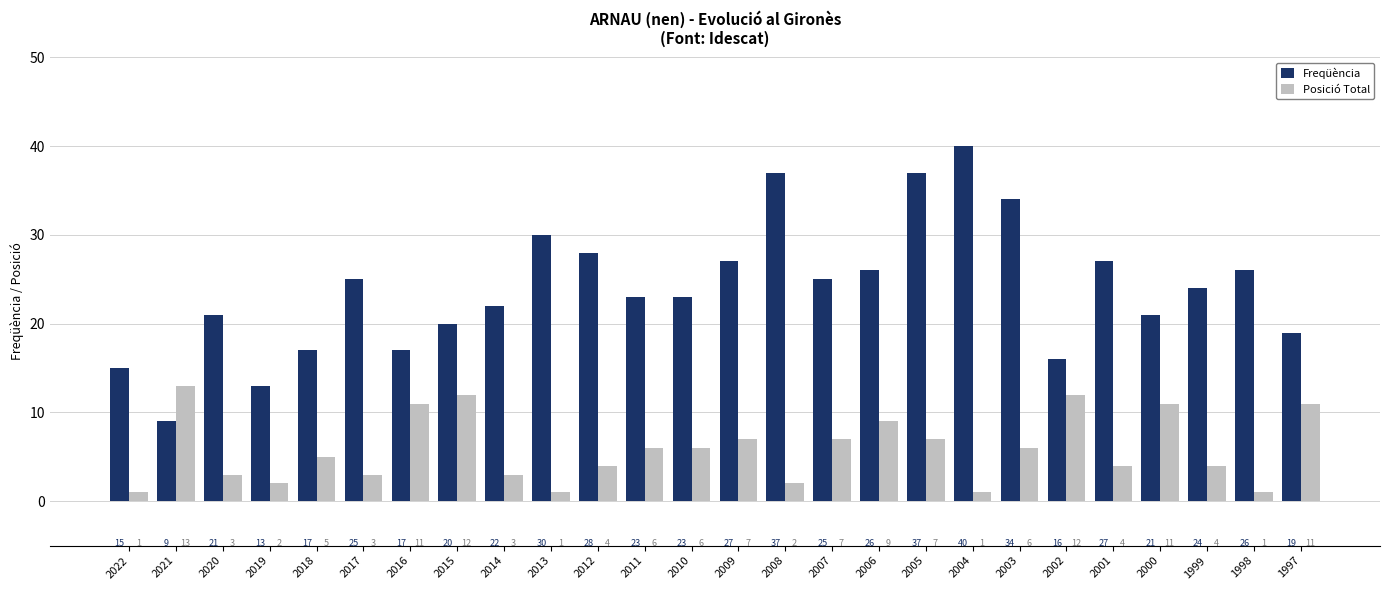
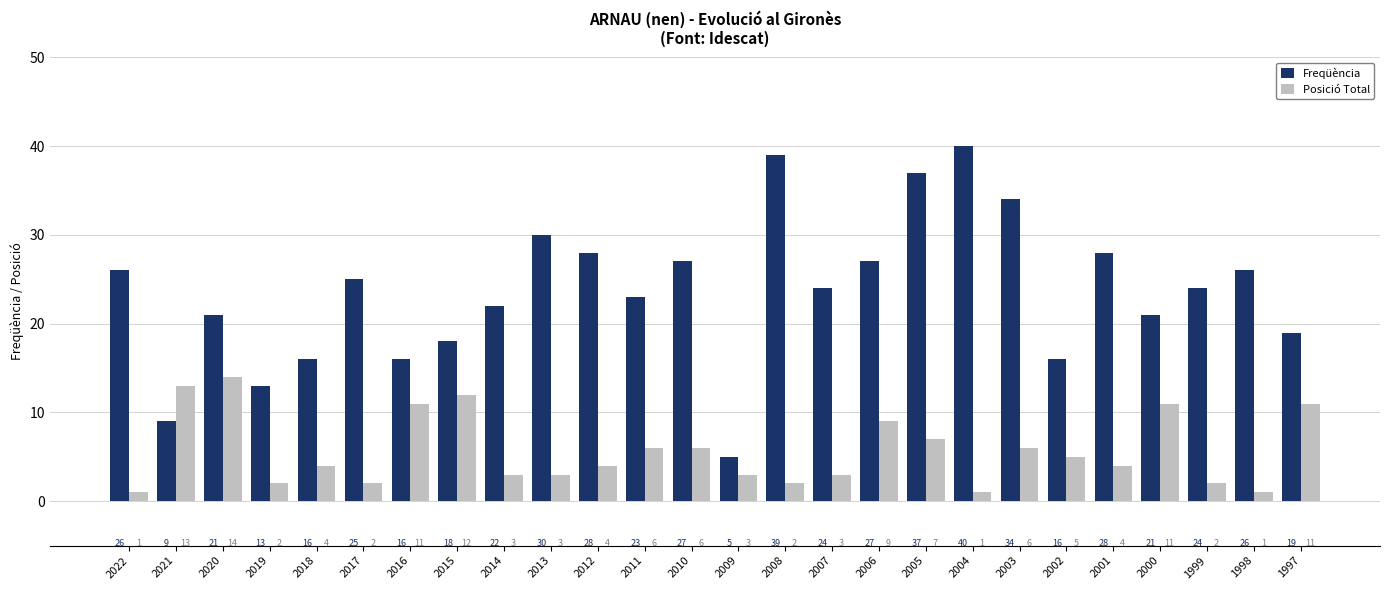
Freqüència, 2022: 15 -> 26
Posició Total, 2020: 3 -> 14
Freqüència, 2018: 17 -> 16
Posició Total, 2018: 5 -> 4
Posició Total, 2017: 3 -> 2
Freqüència, 2016: 17 -> 16
Freqüència, 2015: 20 -> 18
Posició Total, 2013: 1 -> 3
Freqüència, 2010: 23 -> 27
Freqüència, 2009: 27 -> 5
Posició Total, 2009: 7 -> 3
Freqüència, 2008: 37 -> 39
Freqüència, 2007: 25 -> 24
Posició Total, 2007: 7 -> 3
Freqüència, 2006: 26 -> 27
Posició Total, 2002: 12 -> 5
Freqüència, 2001: 27 -> 28
Posició Total, 1999: 4 -> 2
